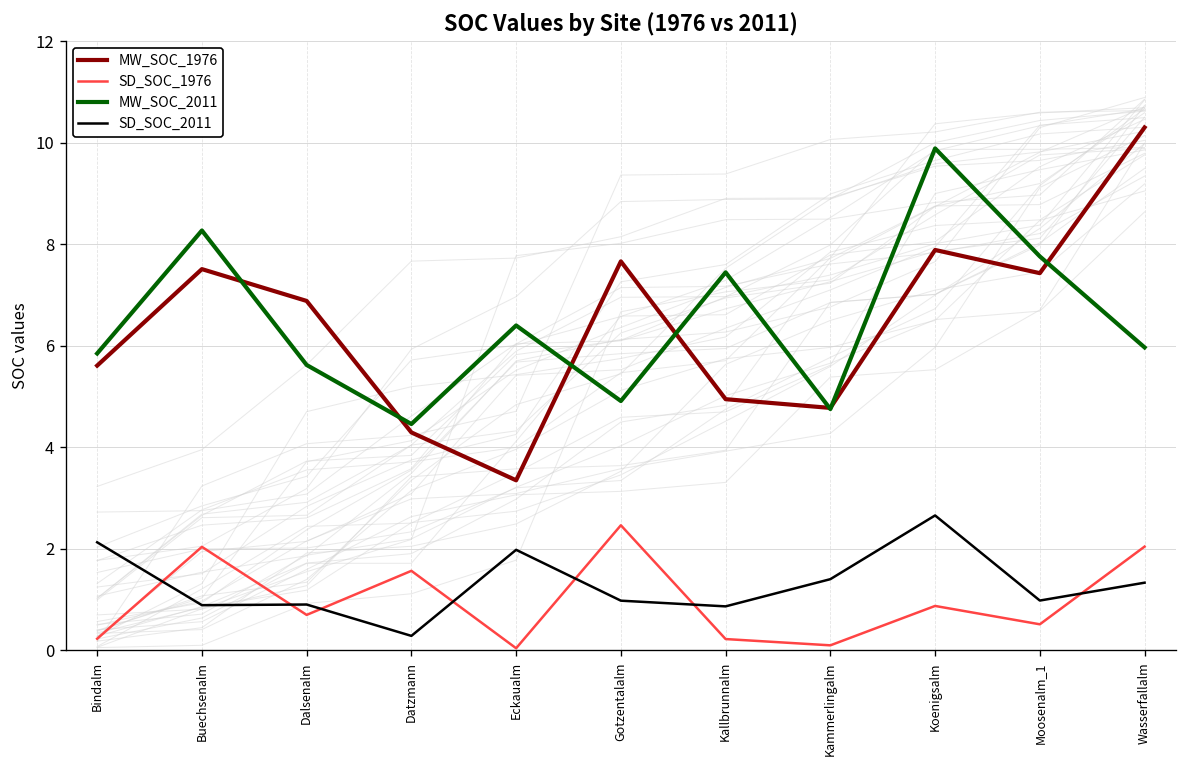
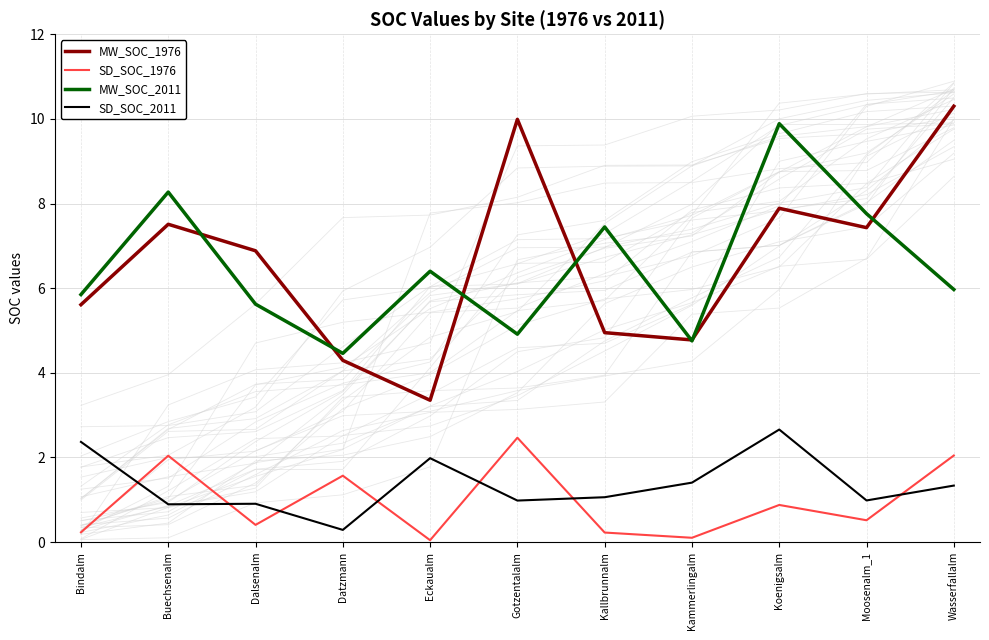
SD_SOC_2011, Bindalm: 2.1 -> 2.4
SD_SOC_1976, Dalsenalm: 0.7 -> 0.4
MW_SOC_1976, Gotzentalalm: 7.7 -> 10.0
SD_SOC_2011, Kallbrunnalm: 0.9 -> 1.1
